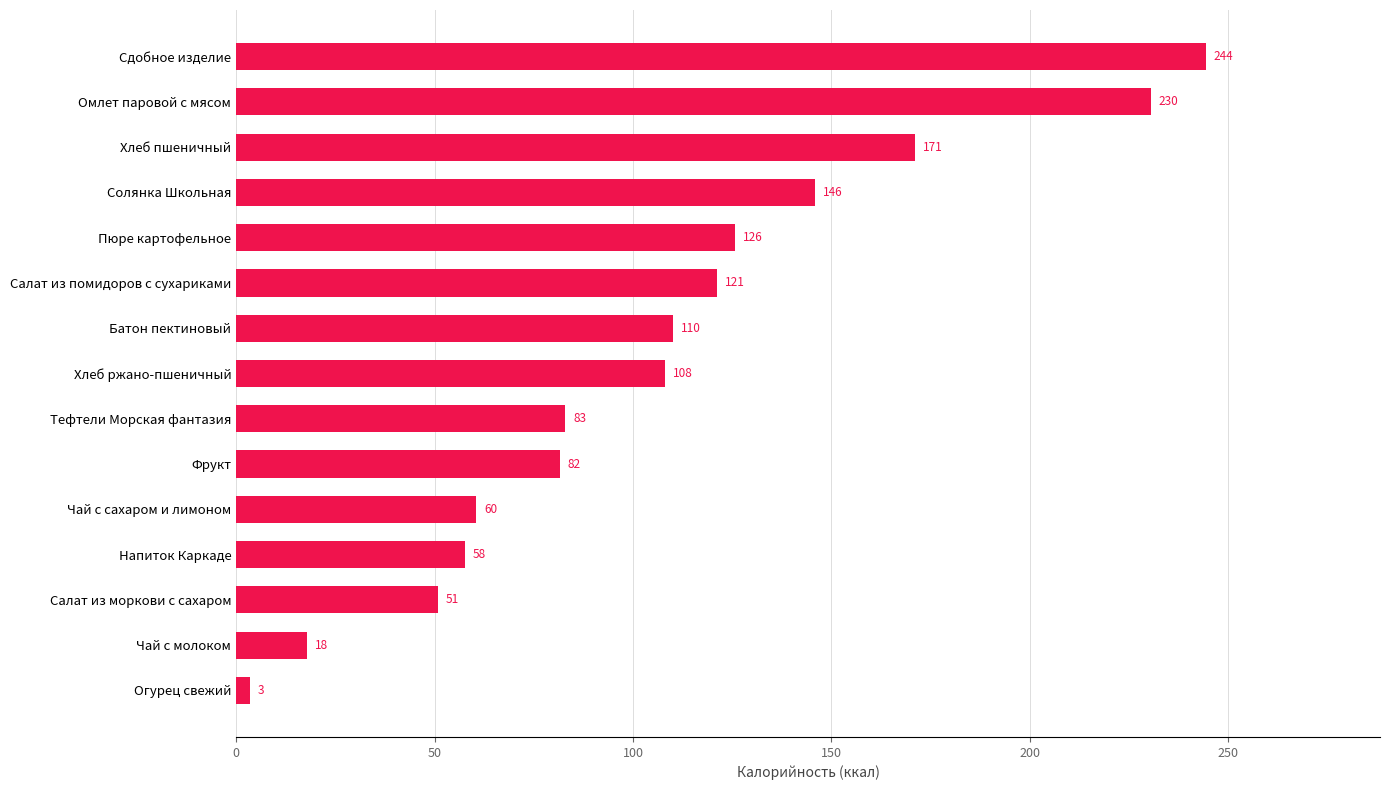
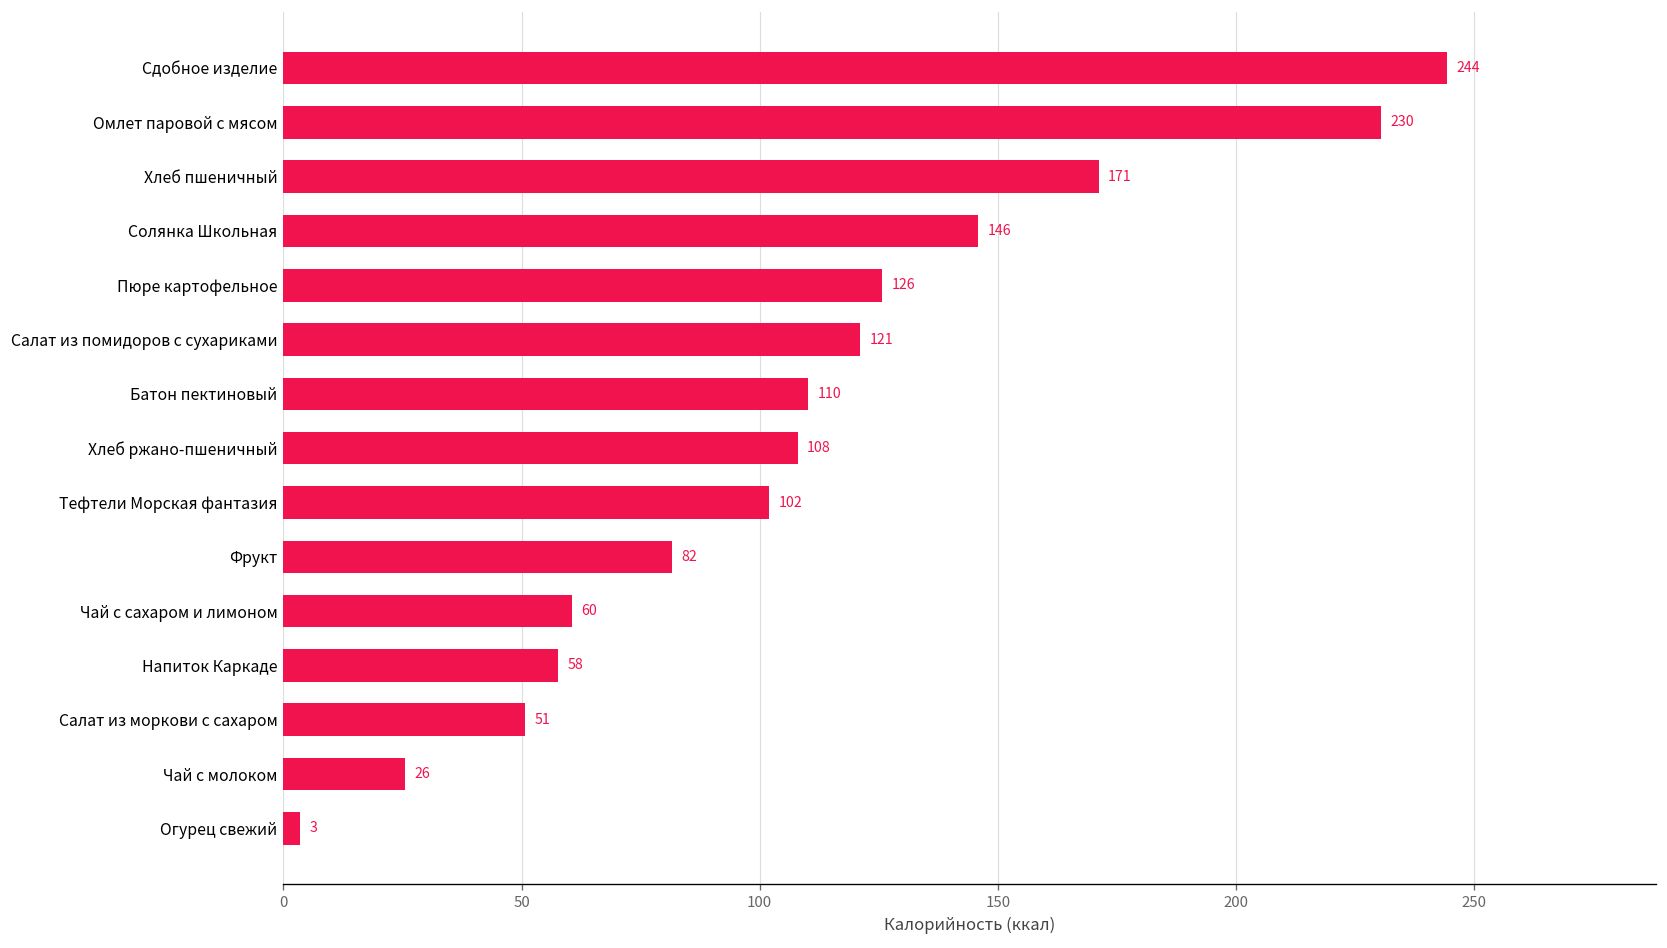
Тефтели Морская фантазия: 83 -> 102
Чай с молоком: 18 -> 26
